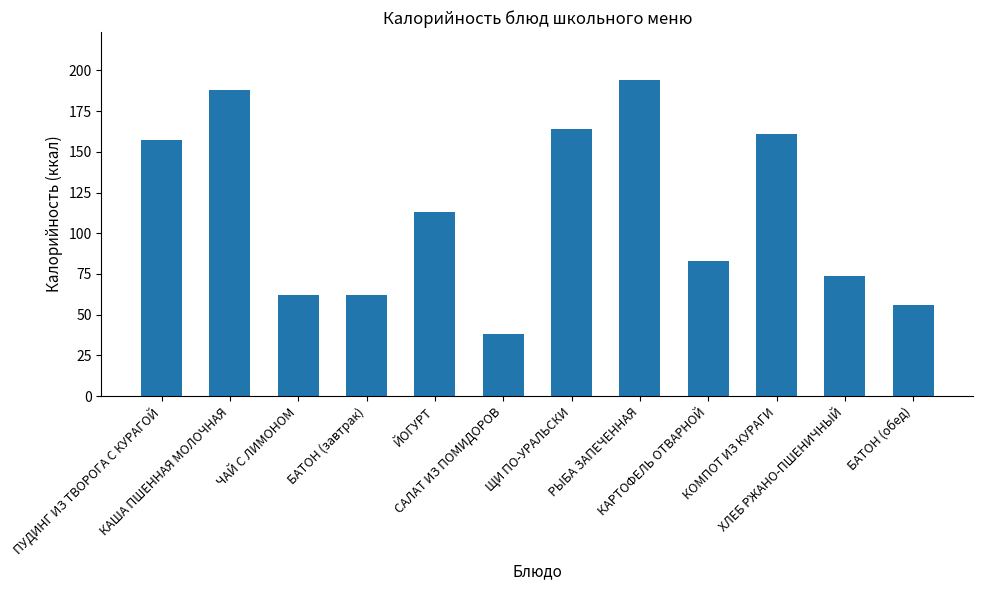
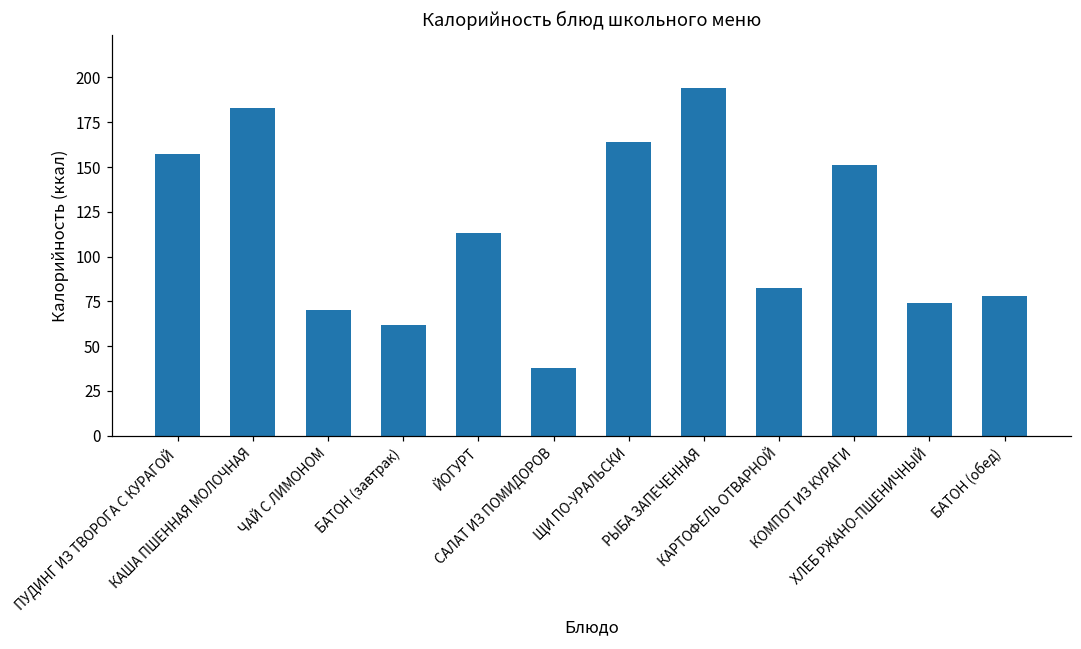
КАША ПШЕННАЯ МОЛОЧНАЯ: 188 -> 183
ЧАЙ С ЛИМОНОМ: 62 -> 70
КОМПОТ ИЗ КУРАГИ: 161 -> 151
БАТОН (обед): 56 -> 78
